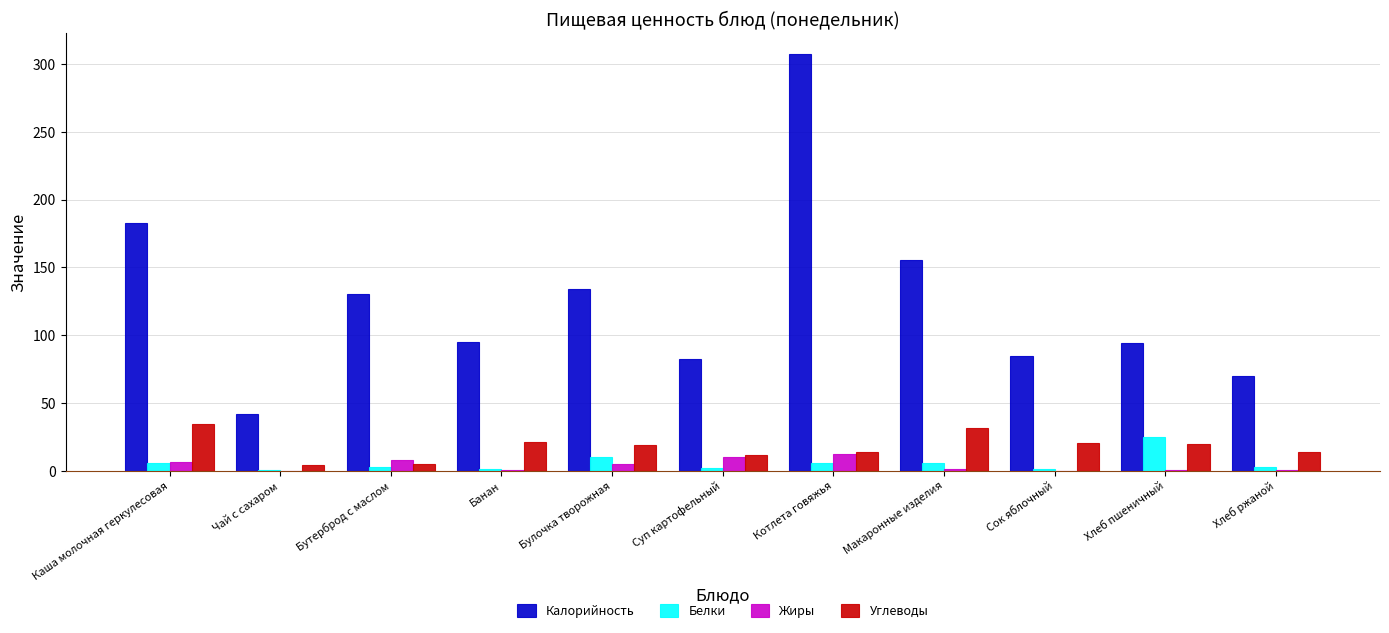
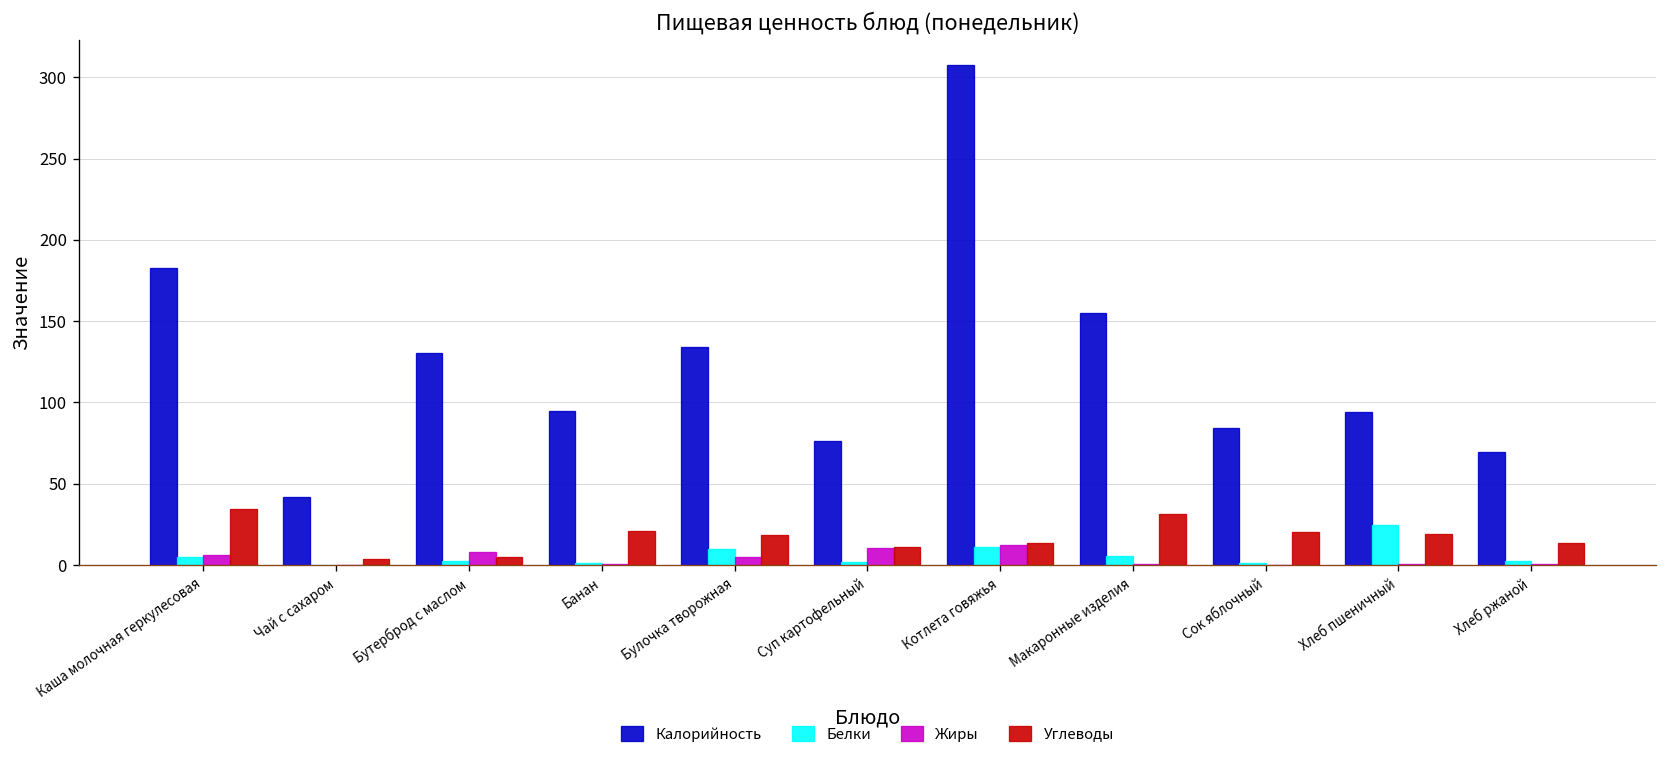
Калорийность, Суп картофельный: 83 -> 77
Белки, Котлета говяжья: 5 -> 11
